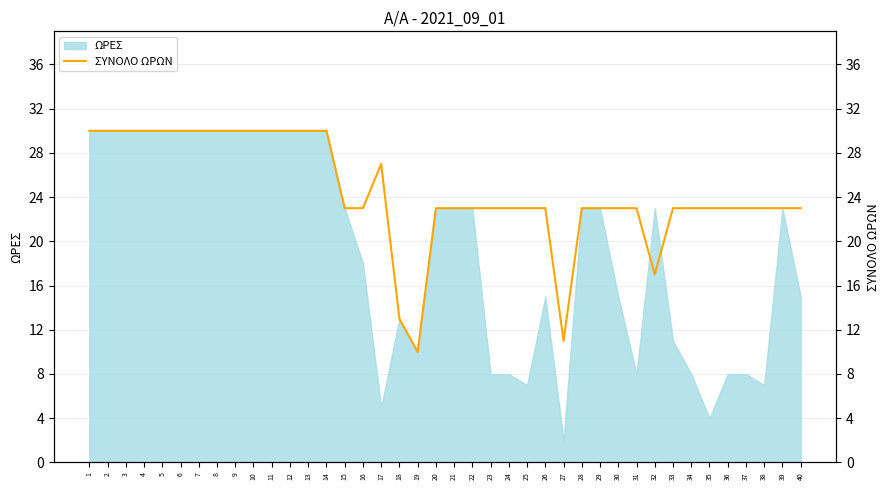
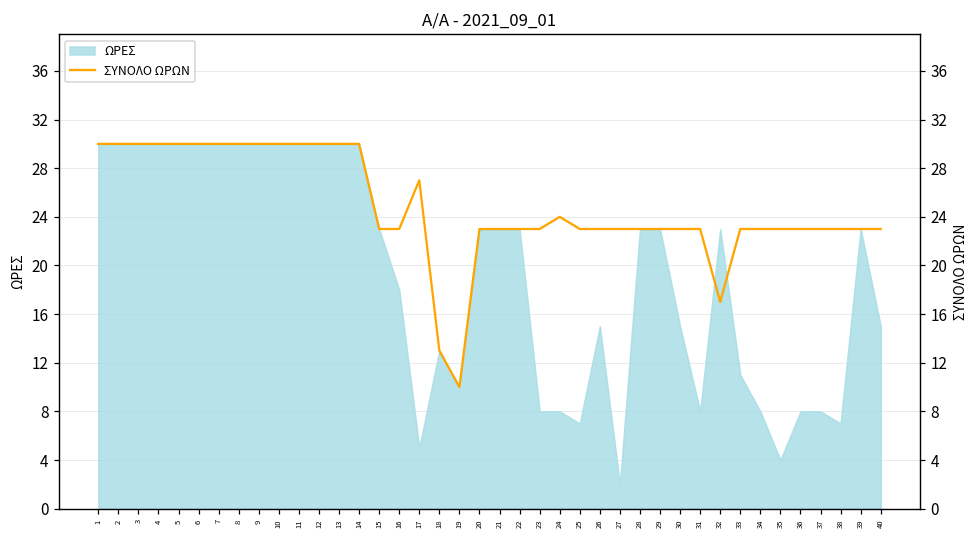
ΣΥΝΟΛΟ ΩΡΩΝ, 24: 23 -> 24
ΣΥΝΟΛΟ ΩΡΩΝ, 27: 11 -> 23
